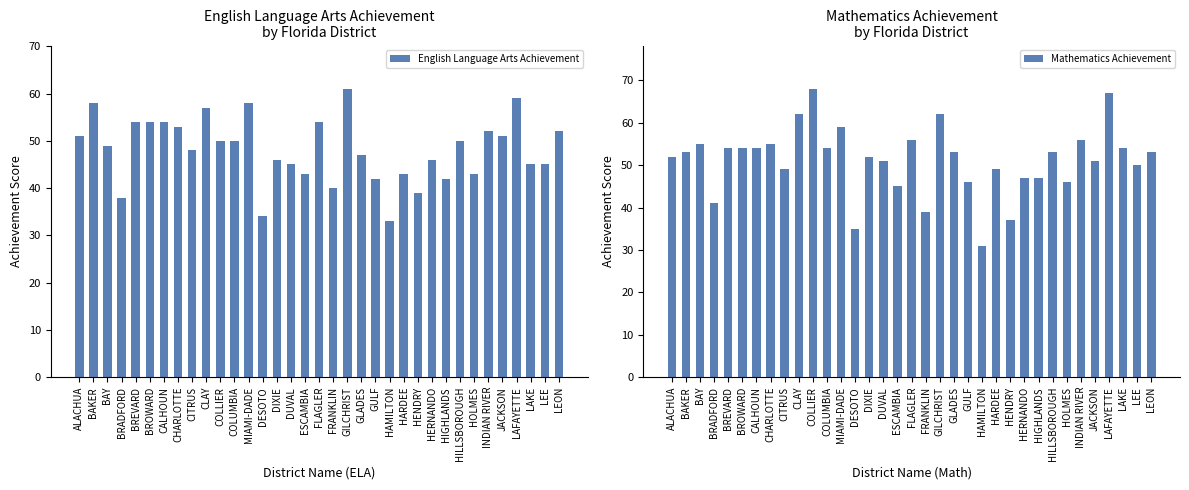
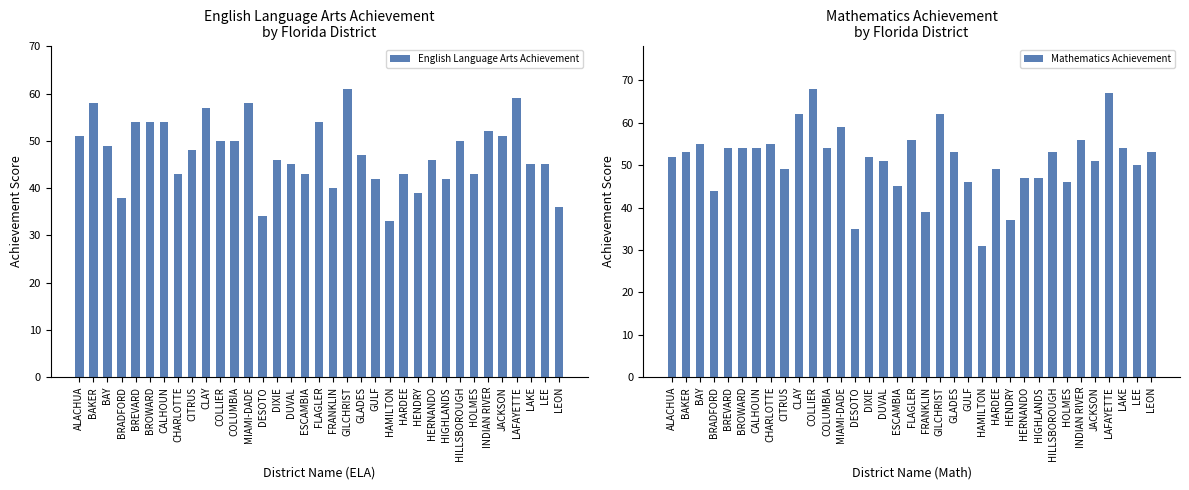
English Language Arts Achievement by Florida District, CHARLOTTE: 53 -> 43
English Language Arts Achievement by Florida District, LEON: 52 -> 36
Mathematics Achievement by Florida District, BRADFORD: 41 -> 44
